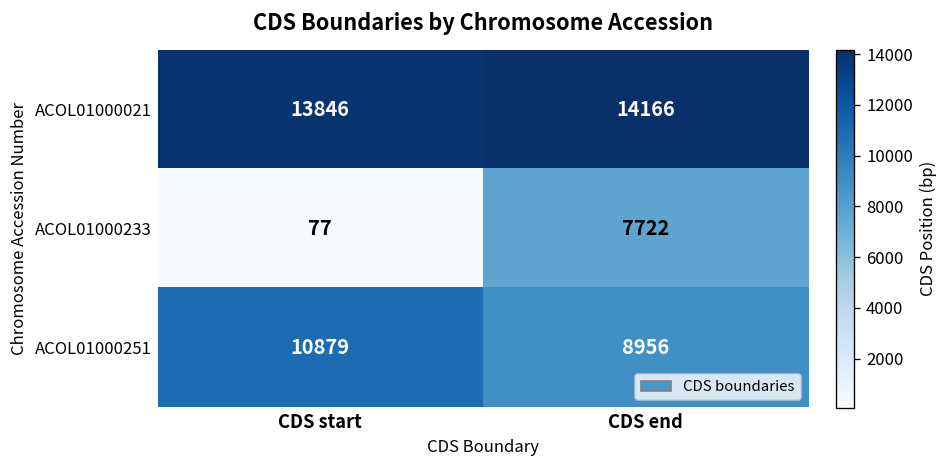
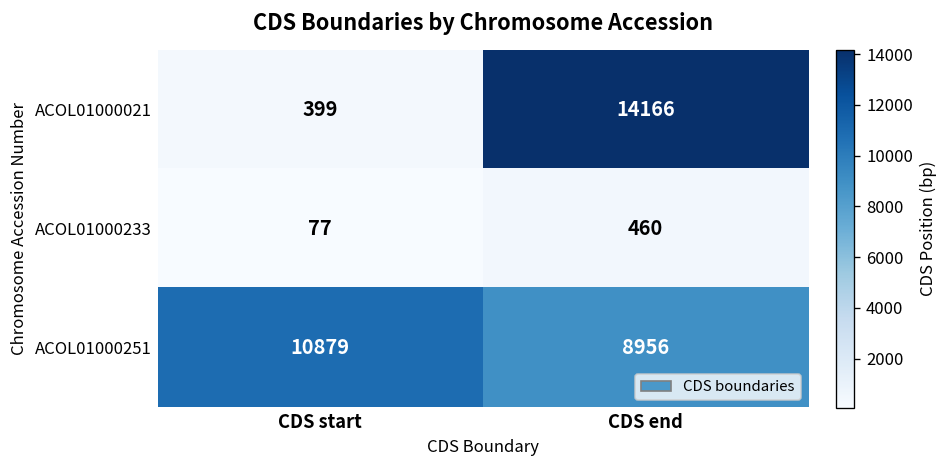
ACOL01000021, CDS start: 13846 -> 399
ACOL01000233, CDS end: 7722 -> 460
